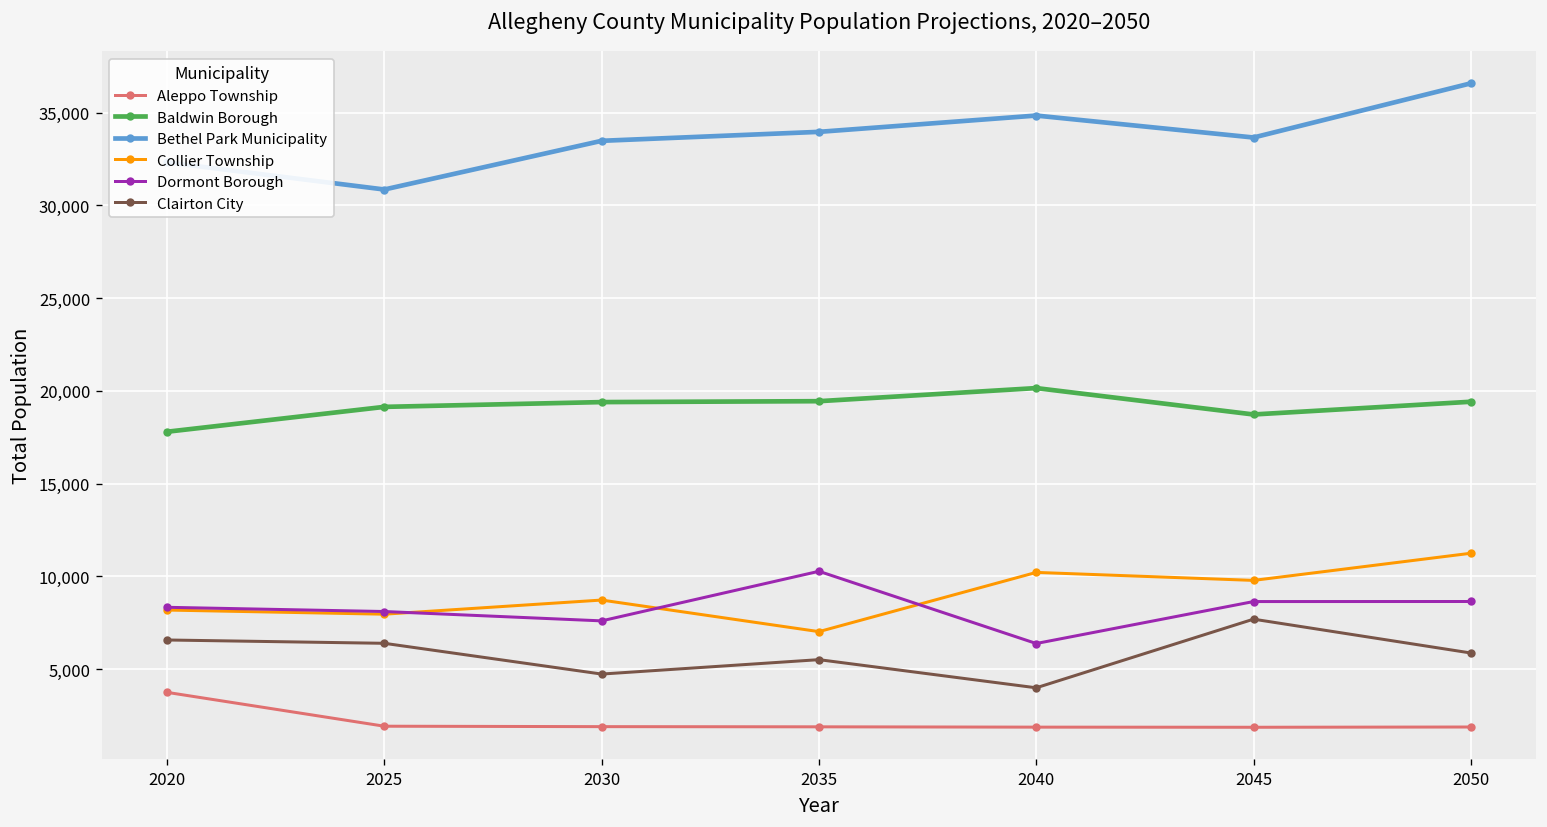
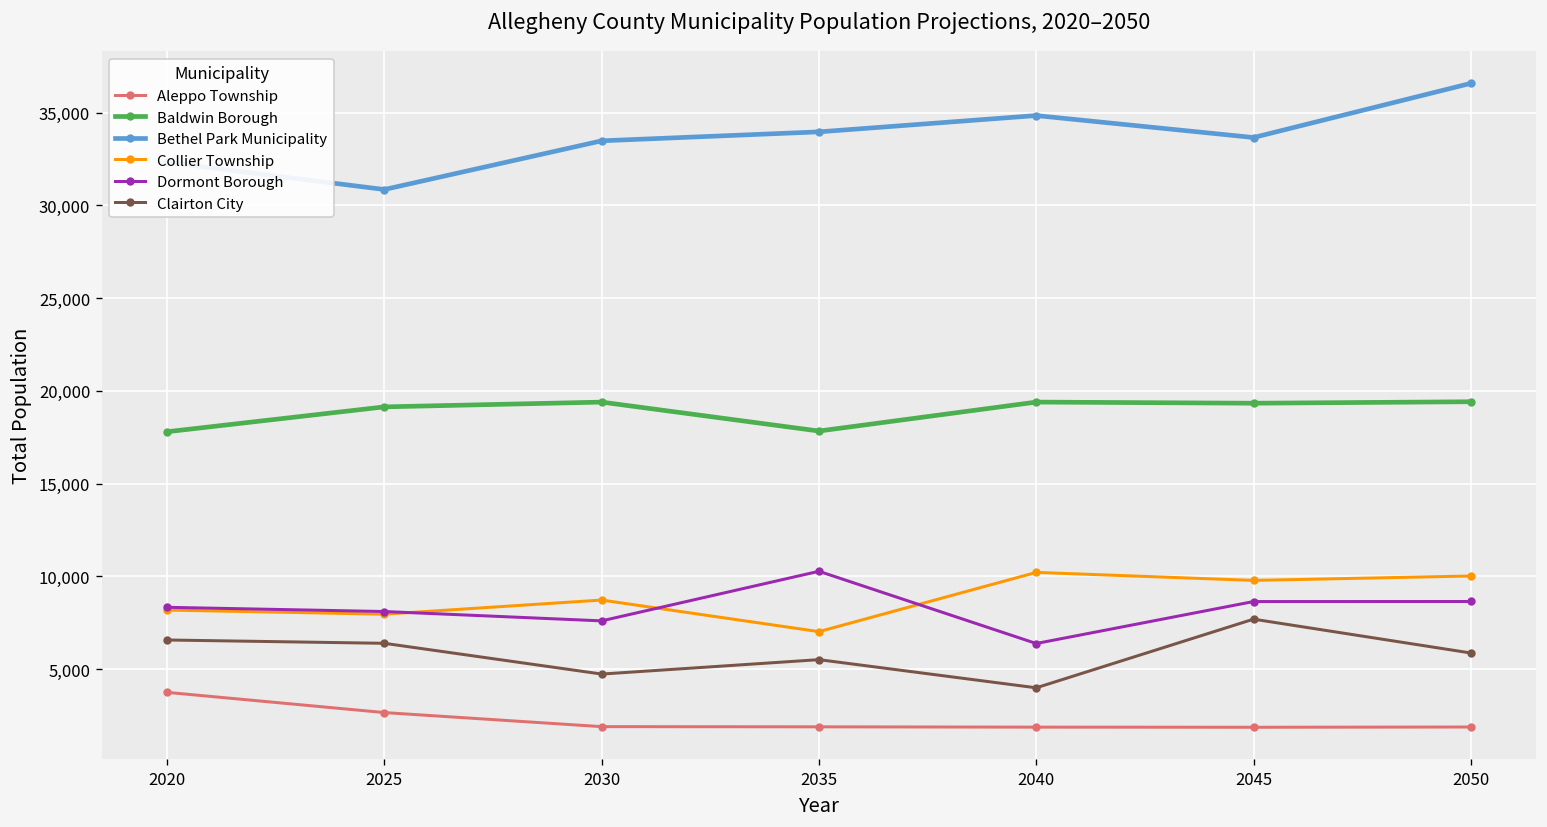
Aleppo Township, 2025: 1,900 -> 2,700
Baldwin Borough, 2035: 19,400 -> 17,800
Baldwin Borough, 2040: 20,100 -> 19,400
Baldwin Borough, 2045: 18,700 -> 19,300
Collier Township, 2050: 11,200 -> 10,000
